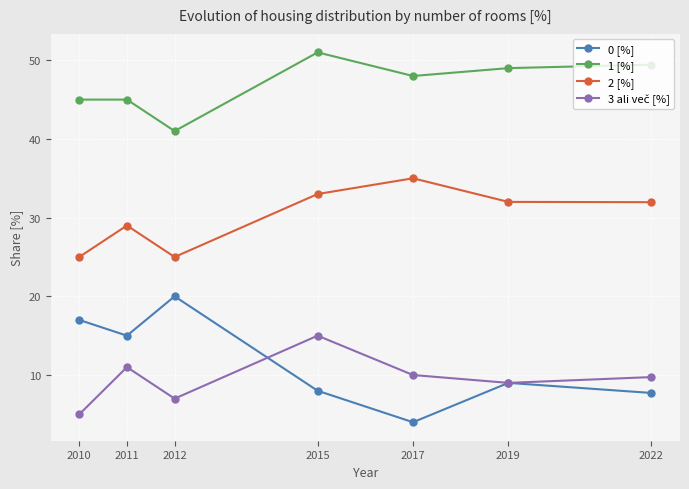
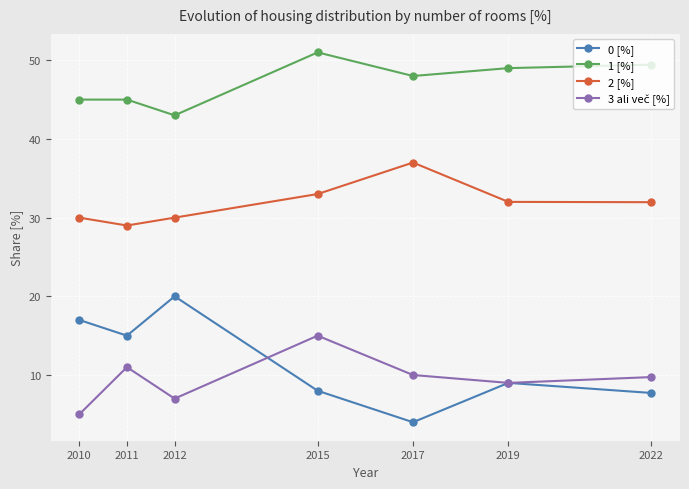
2 [%], 2010: 25 -> 30
1 [%], 2012: 41 -> 43
2 [%], 2012: 25 -> 30
2 [%], 2017: 35 -> 37
